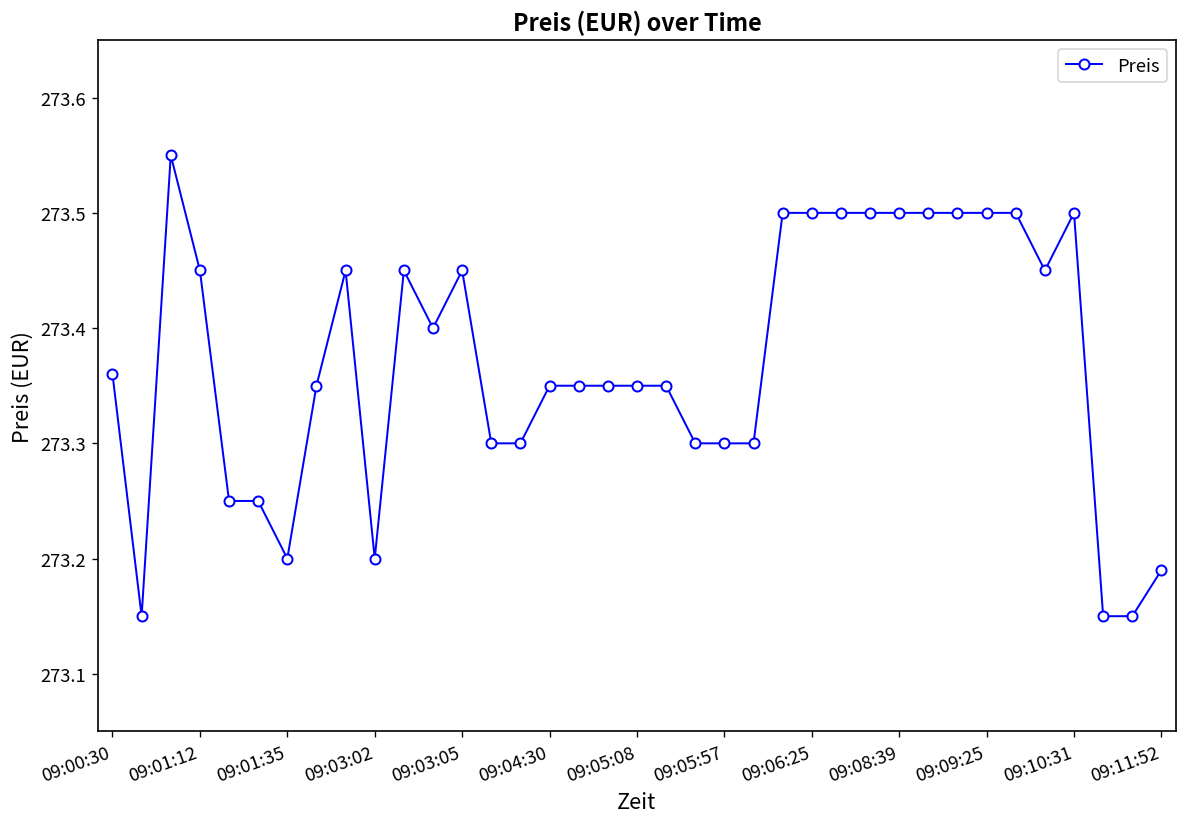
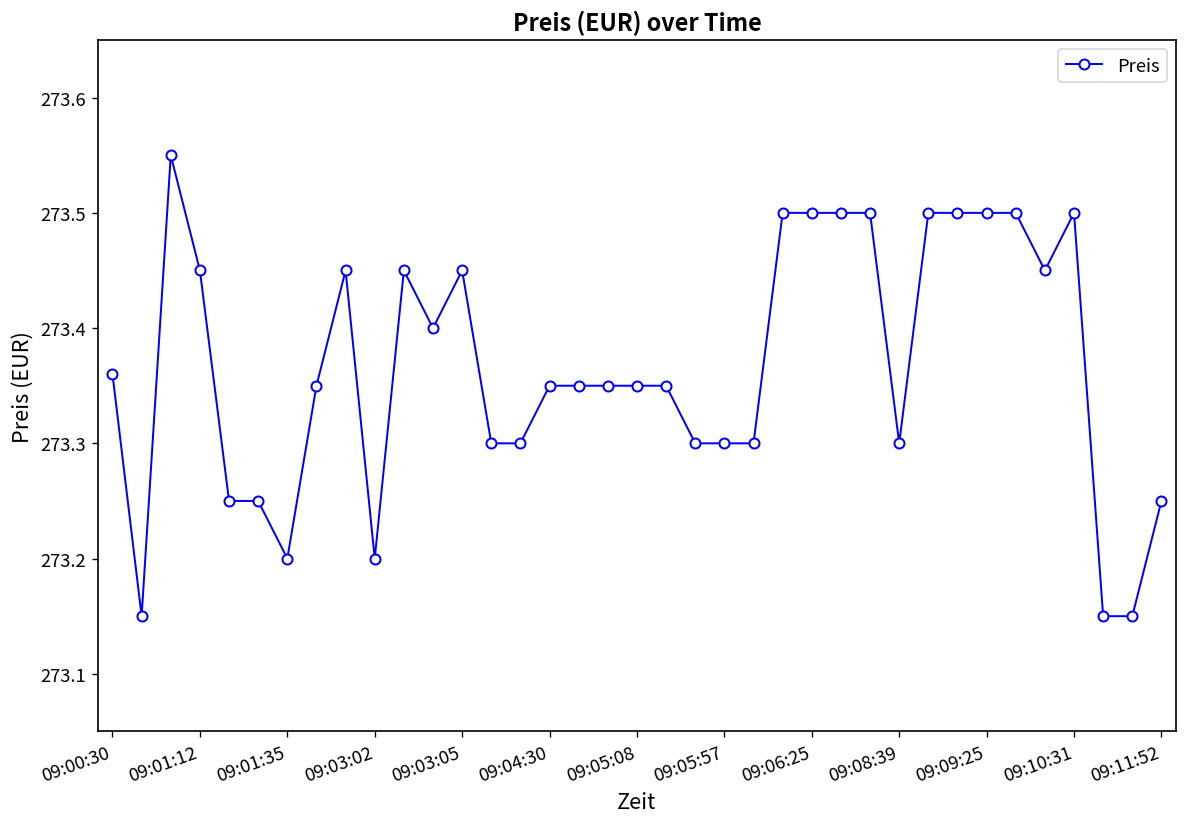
09:08:39: 273.5 -> 273.3
09:11:52: 273.19 -> 273.25
